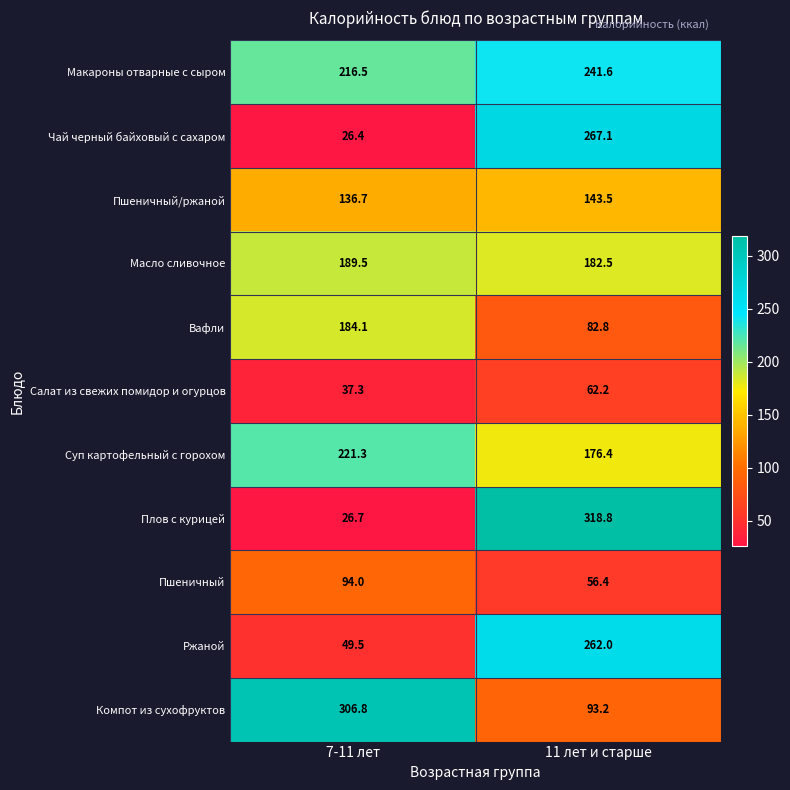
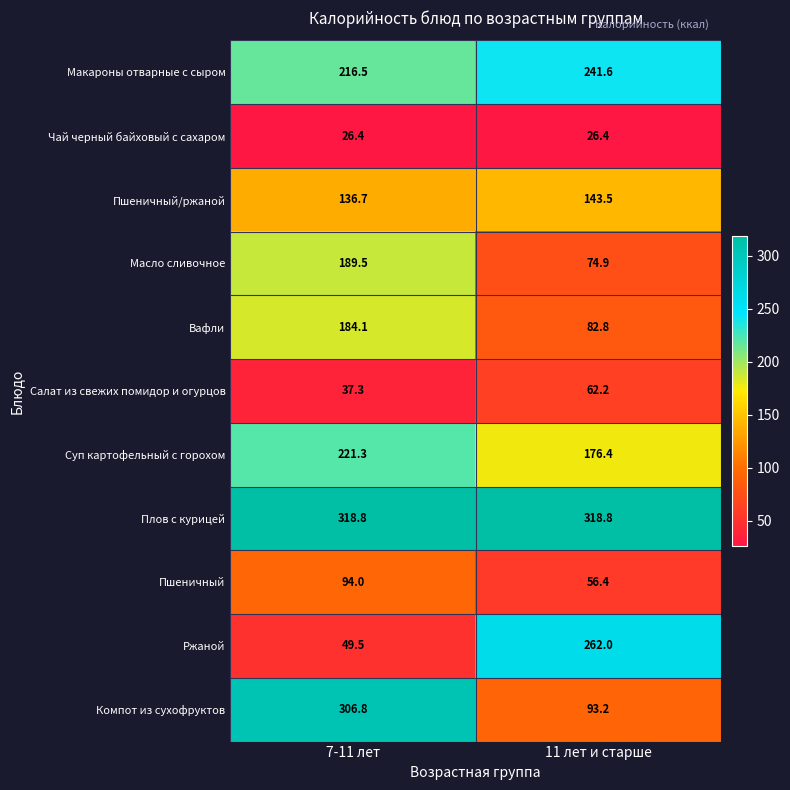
Чай черный байховый с сахаром, 11 лет и старше: 267.1 -> 26.4
Масло сливочное, 11 лет и старше: 182.5 -> 74.9
Плов с курицей, 7-11 лет: 26.7 -> 318.8
